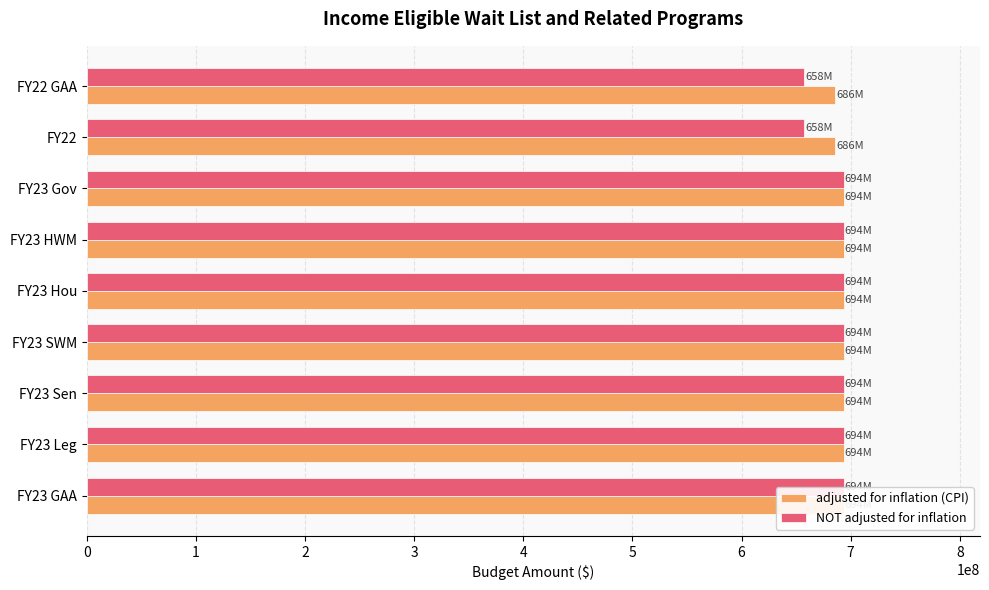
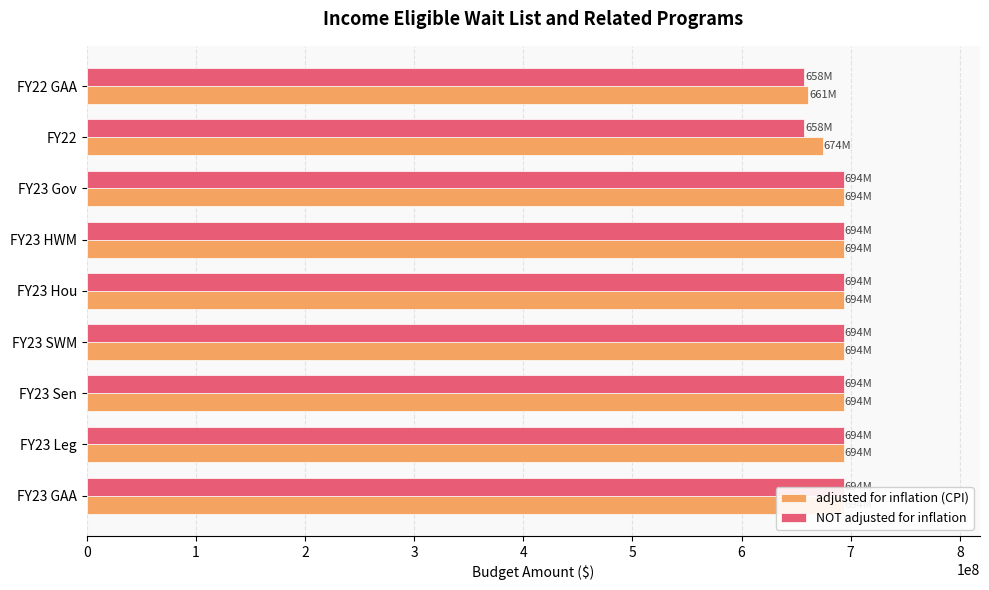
adjusted for inflation (CPI), FY22 GAA: 686M -> 661M
adjusted for inflation (CPI), FY22: 686M -> 674M
